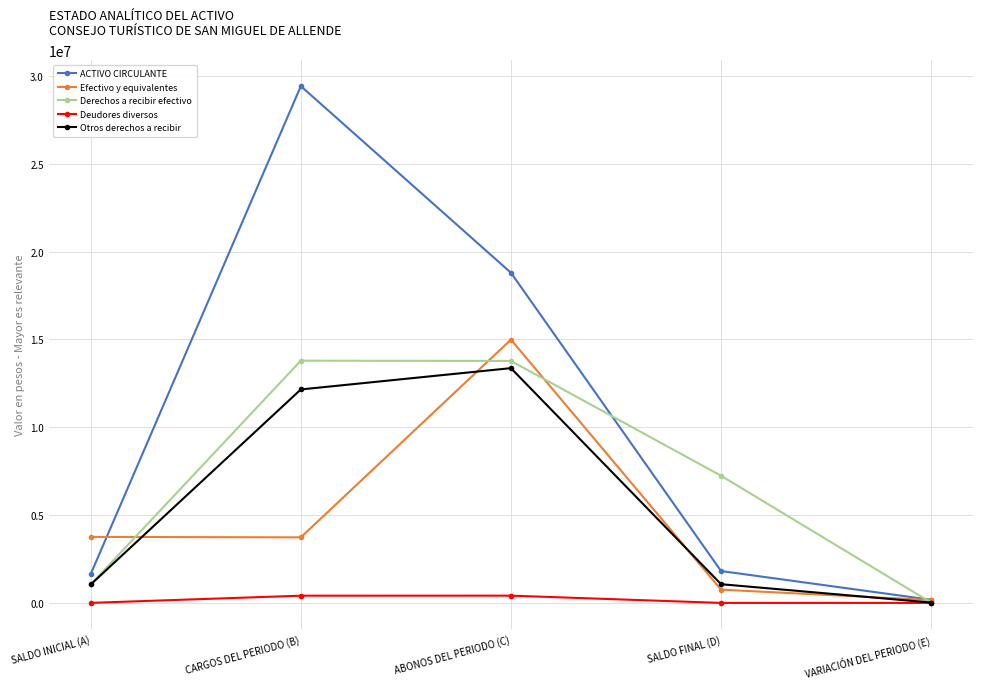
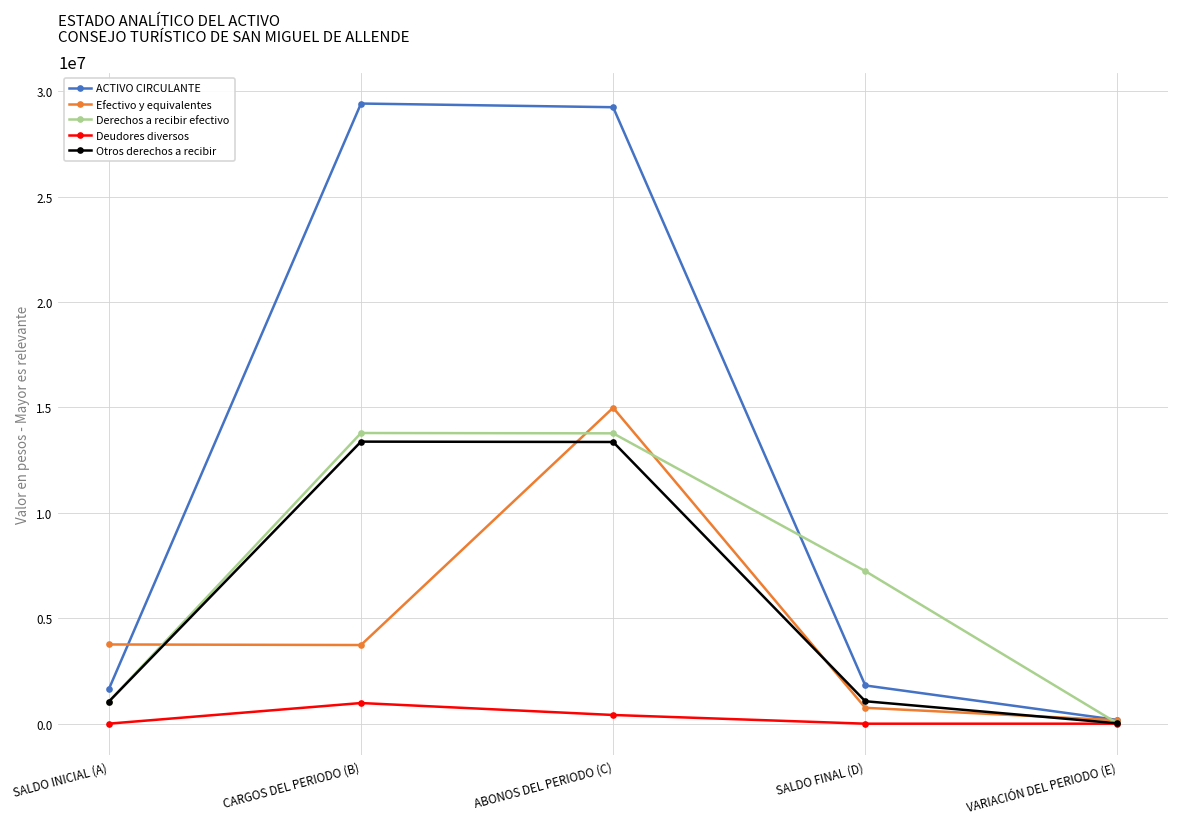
Deudores diversos, CARGOS DEL PERIODO (B): 400000 -> 1000000
Otros derechos a recibir, CARGOS DEL PERIODO (B): 12200000 -> 13400000
ACTIVO CIRCULANTE, ABONOS DEL PERIODO (C): 18800000 -> 29200000
